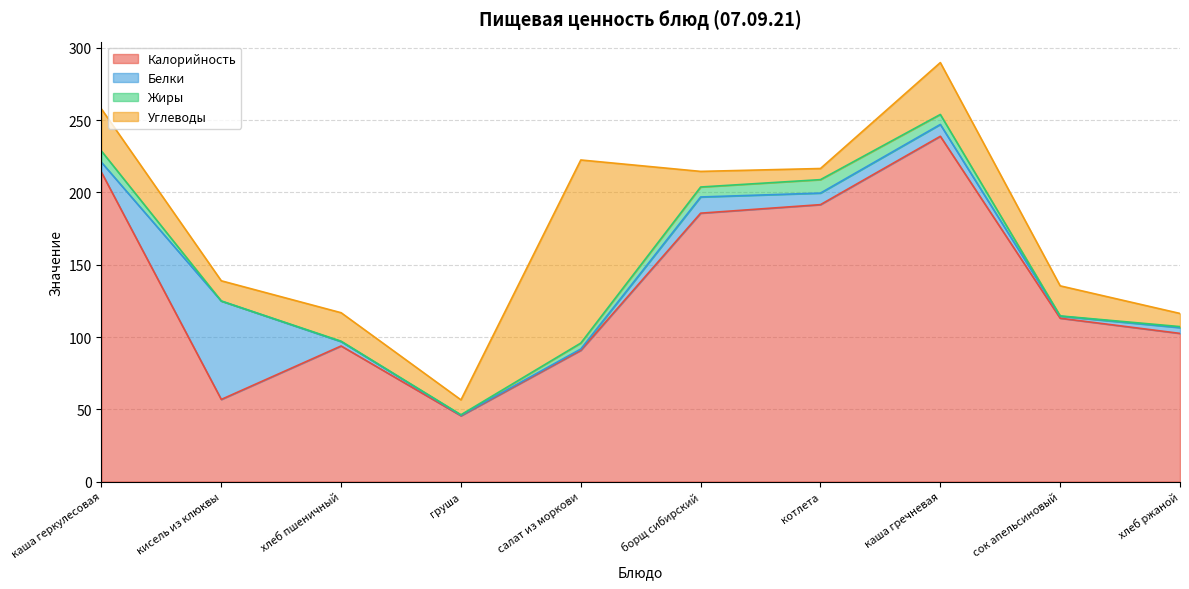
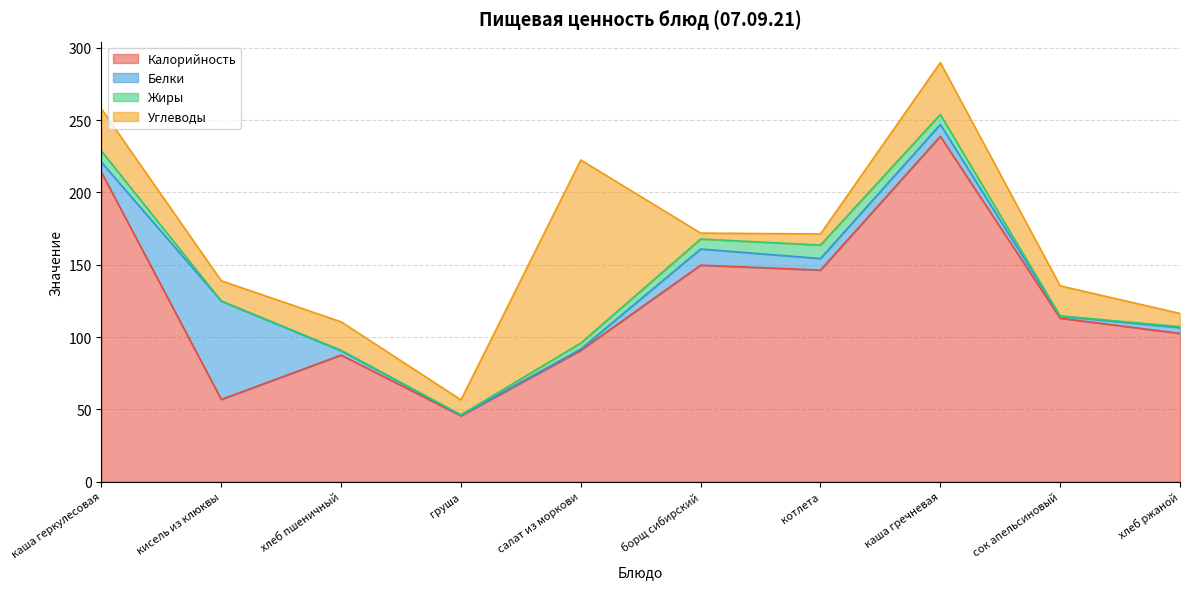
Калорийность, хлеб пшеничный: 94 -> 88
Калорийность, борщ сибирский: 186 -> 150
Углеводы, борщ сибирский: 11 -> 4
Калорийность, котлета: 192 -> 146
